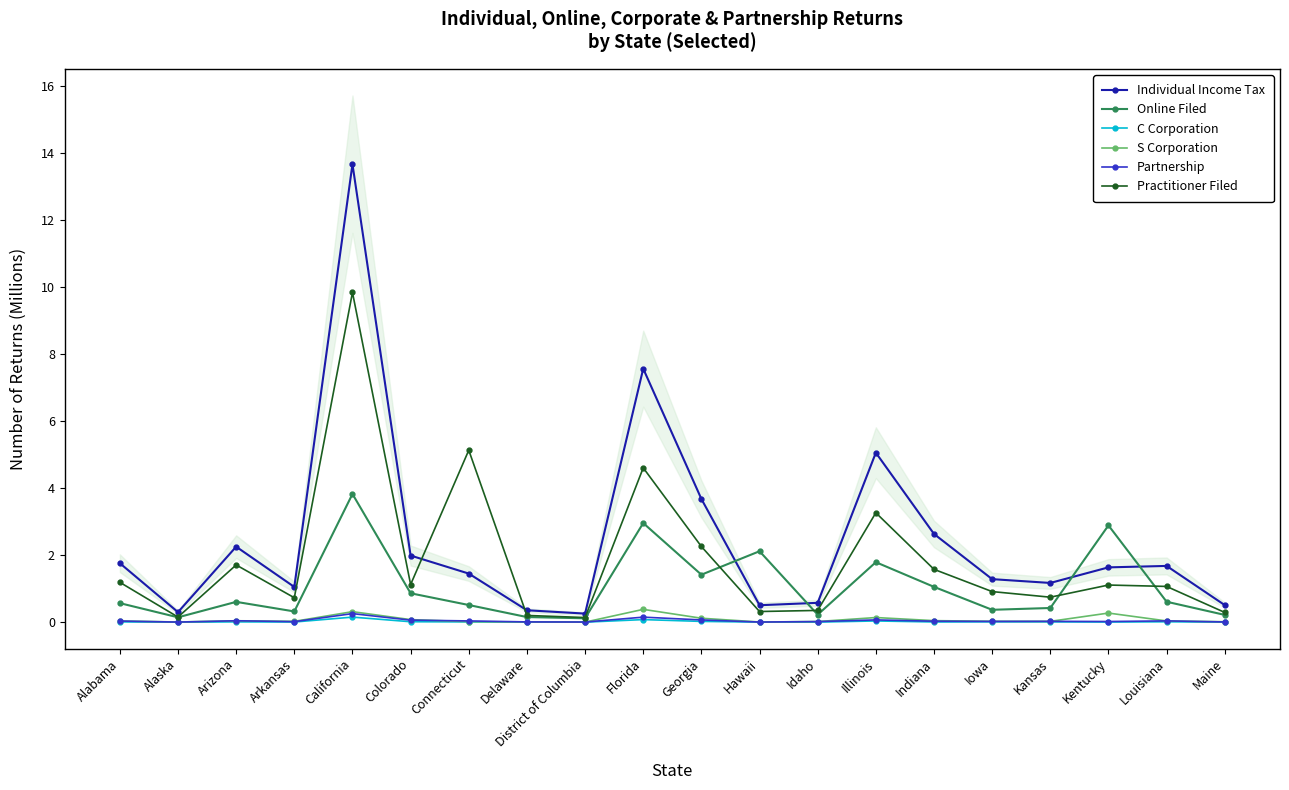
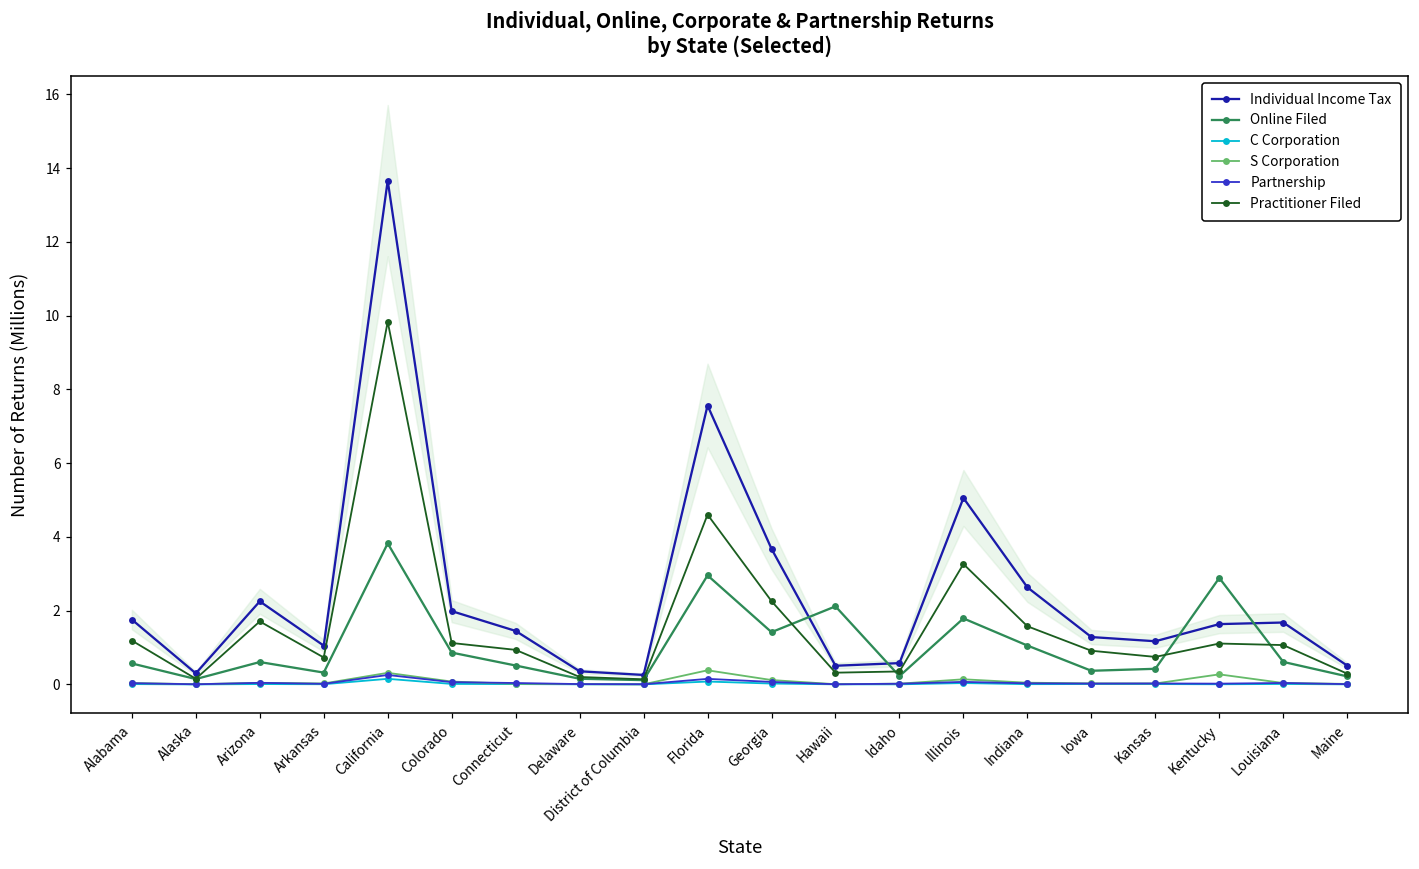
Practitioner Filed, Connecticut: 5.1 -> 0.9
